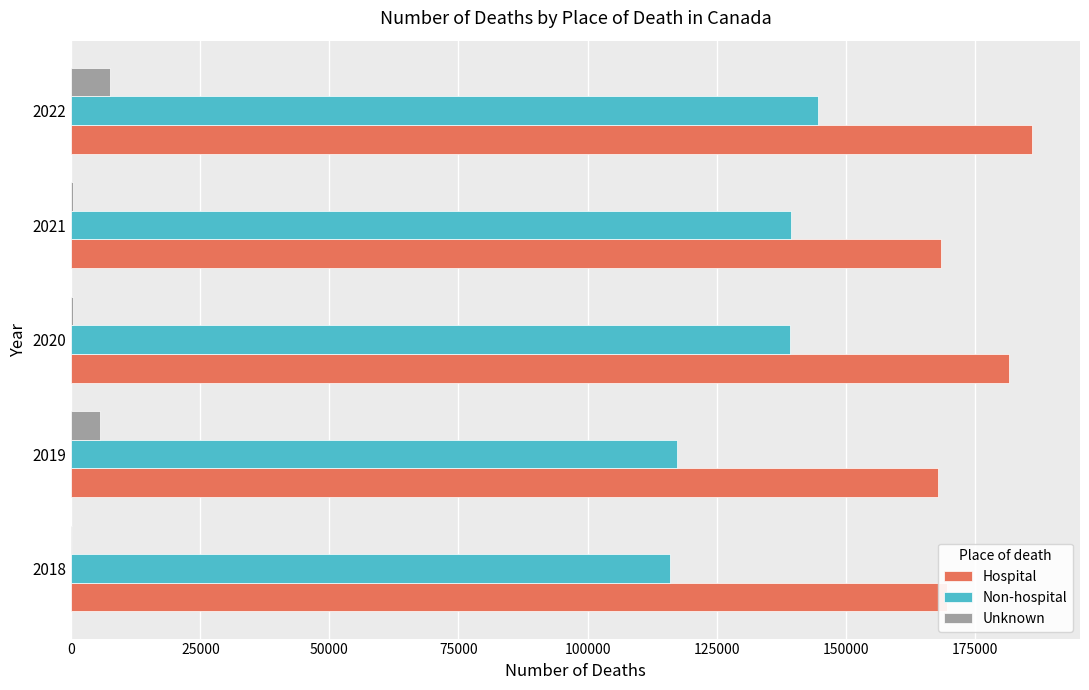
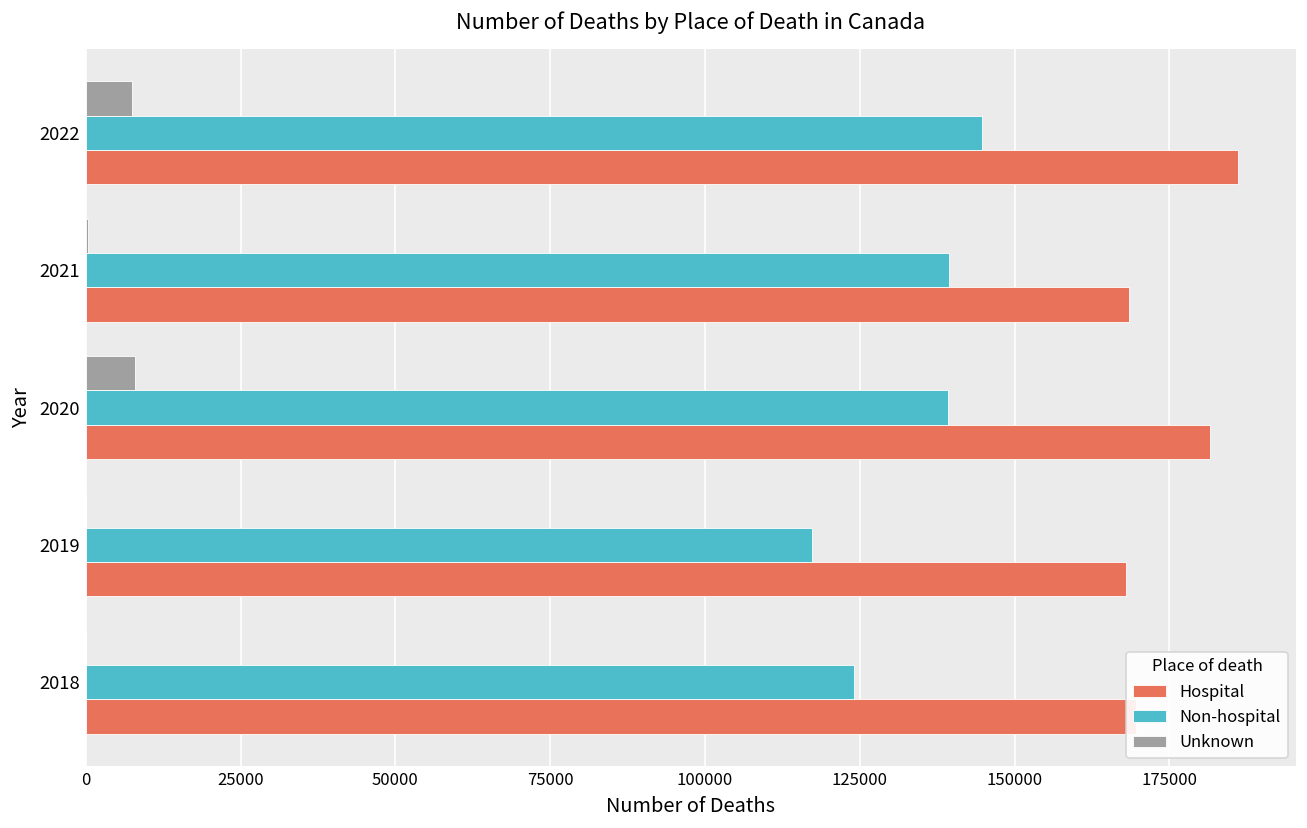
Unknown, 2020: 0 -> 8000
Unknown, 2019: 6000 -> 0
Non-hospital, 2018: 116000 -> 124000
